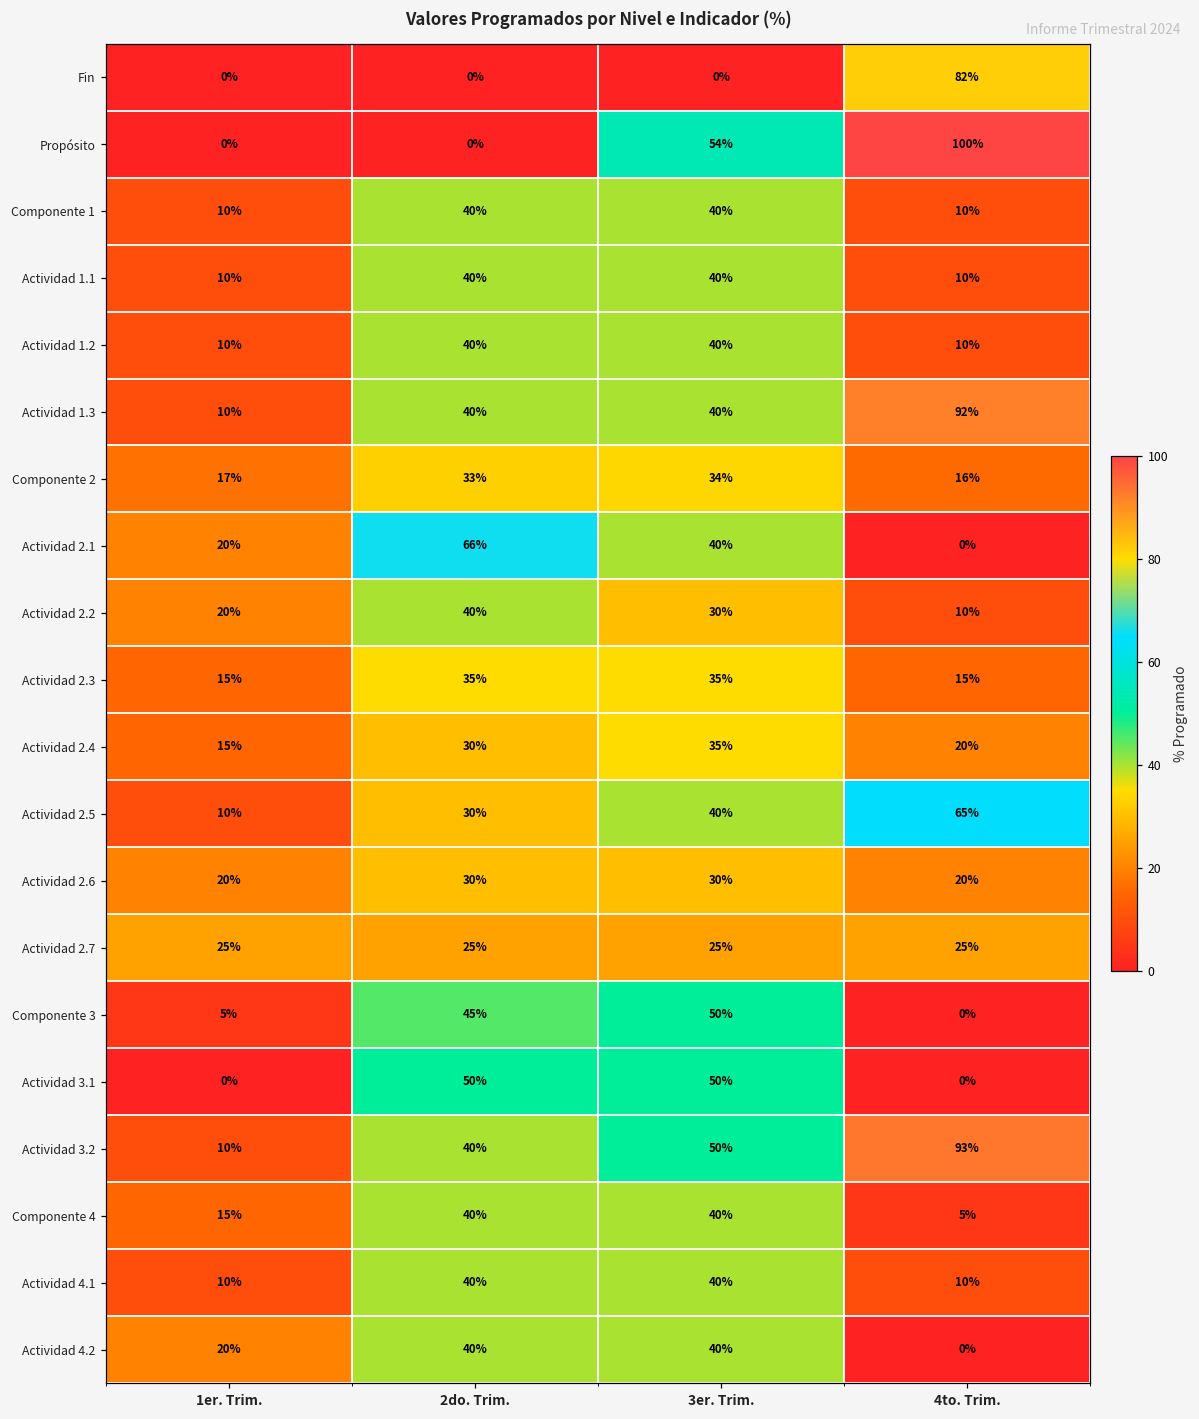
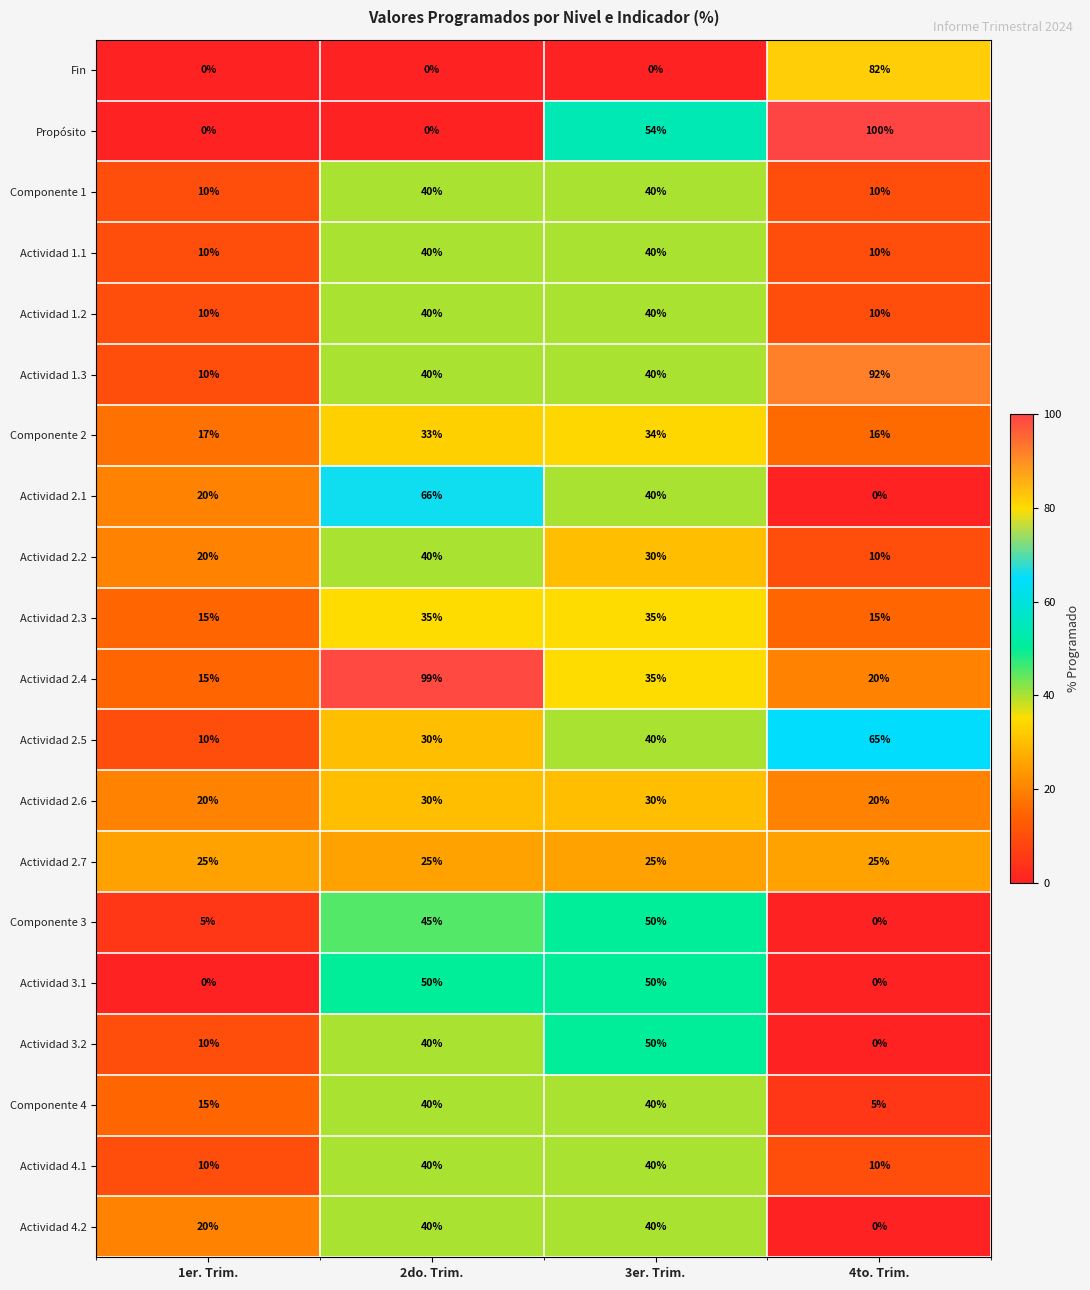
Actividad 2.4, 2do. Trim.: 30% -> 99%
Actividad 3.2, 4to. Trim.: 93% -> 0%
